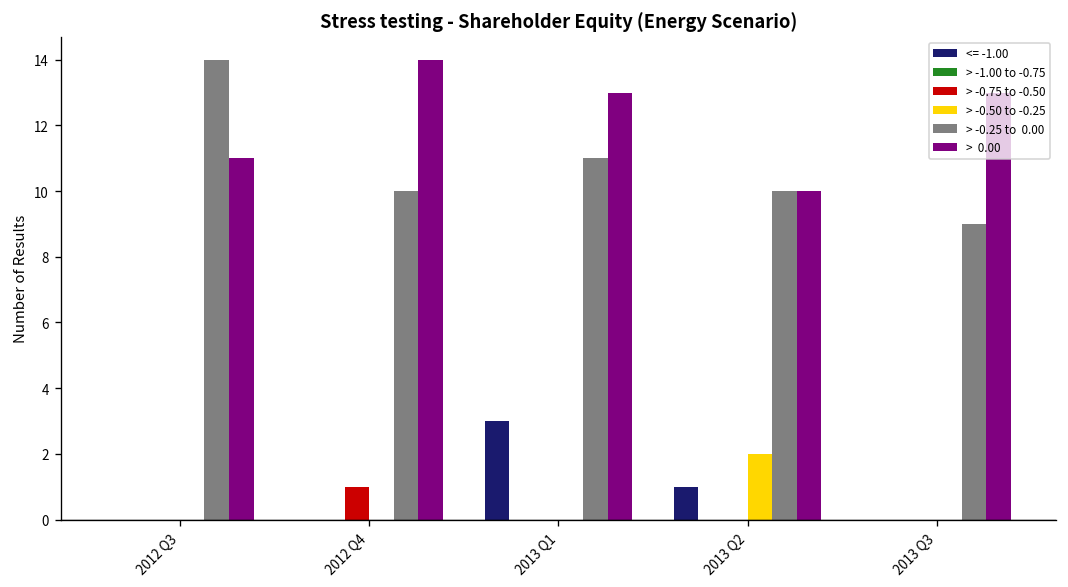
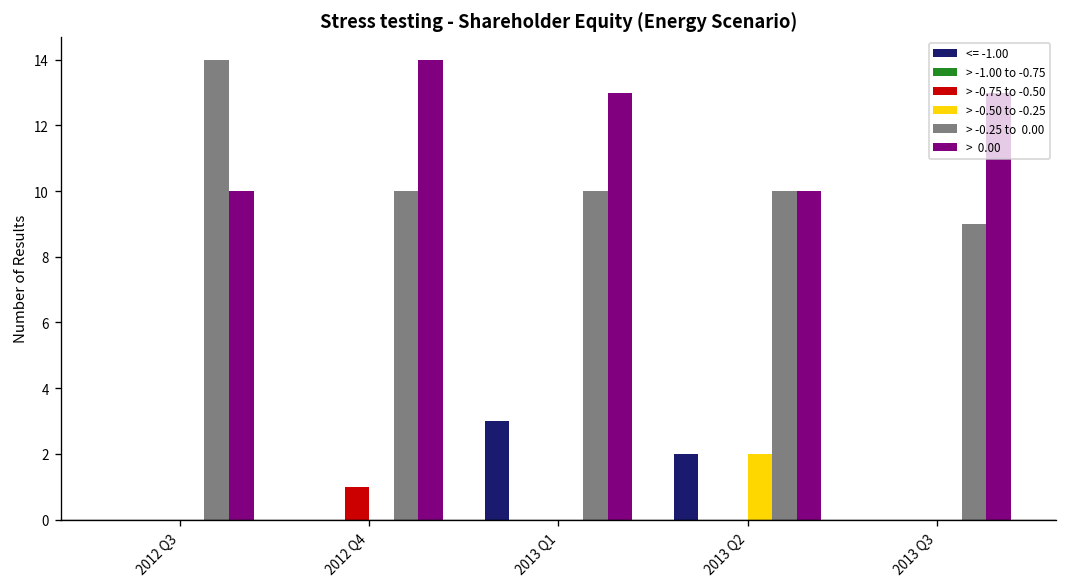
> 0.00, 2012 Q3: 11 -> 10
> -0.25 to 0.00, 2013 Q1: 11 -> 10
<= -1.00, 2013 Q2: 1 -> 2
